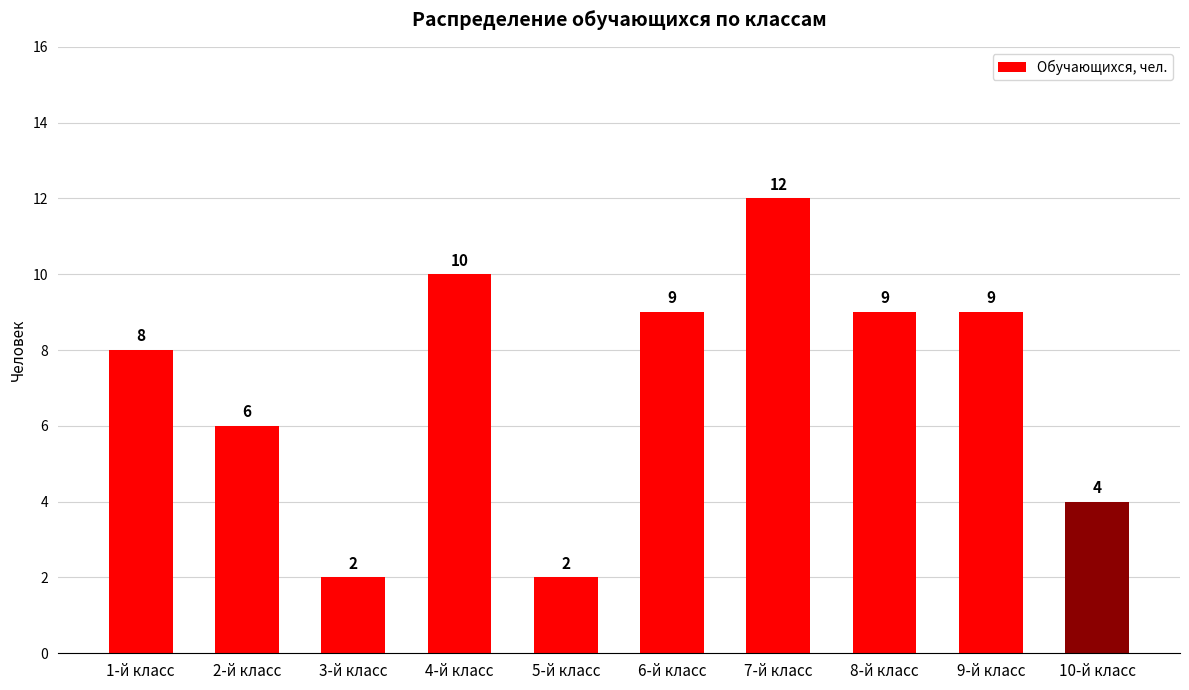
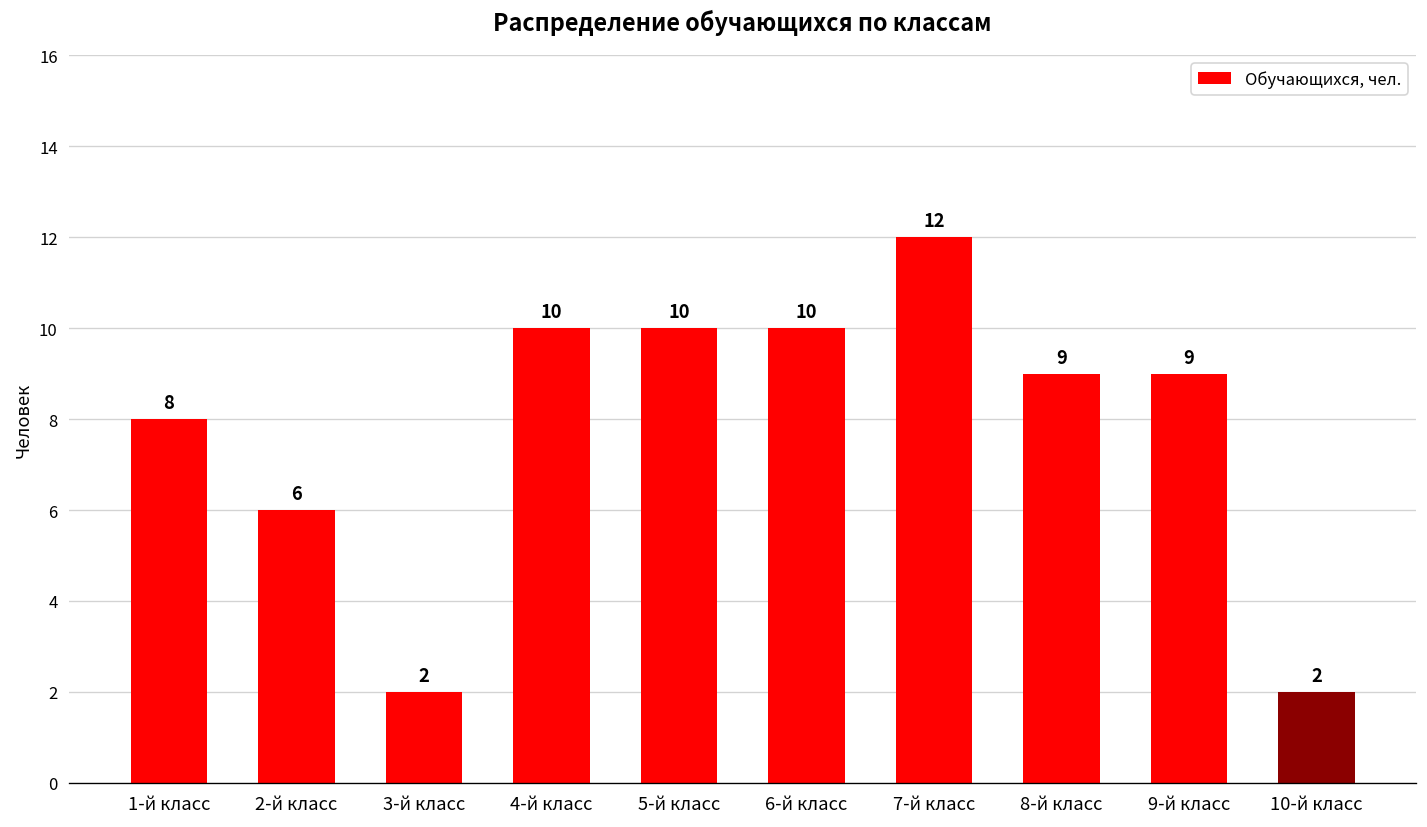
5-й класс: 2 -> 10
6-й класс: 9 -> 10
10-й класс: 4 -> 2
